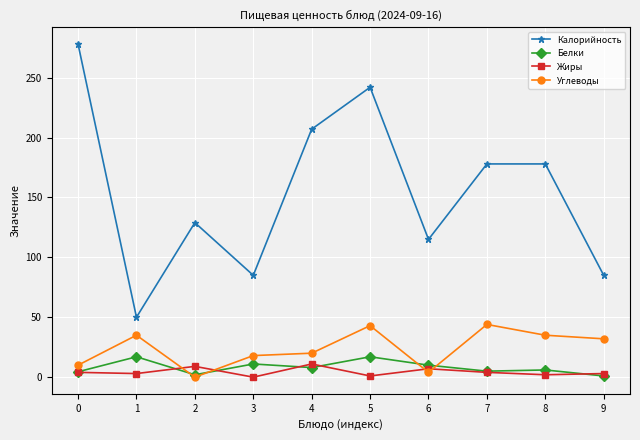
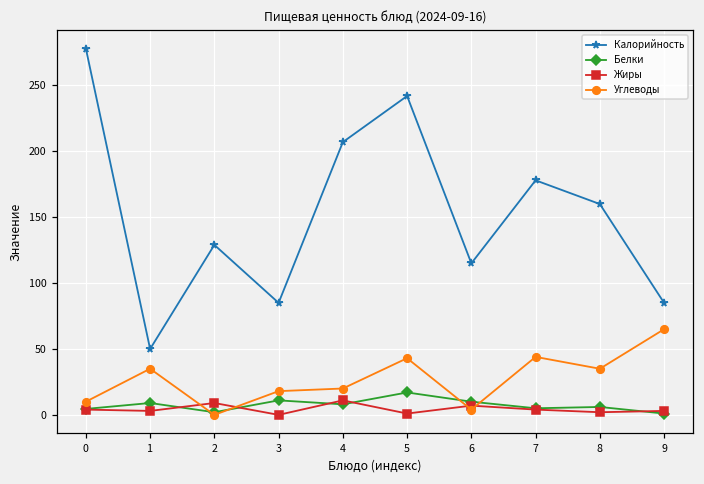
Белки, 1: 17 -> 9
Калорийность, 8: 178 -> 160
Углеводы, 9: 32 -> 65
